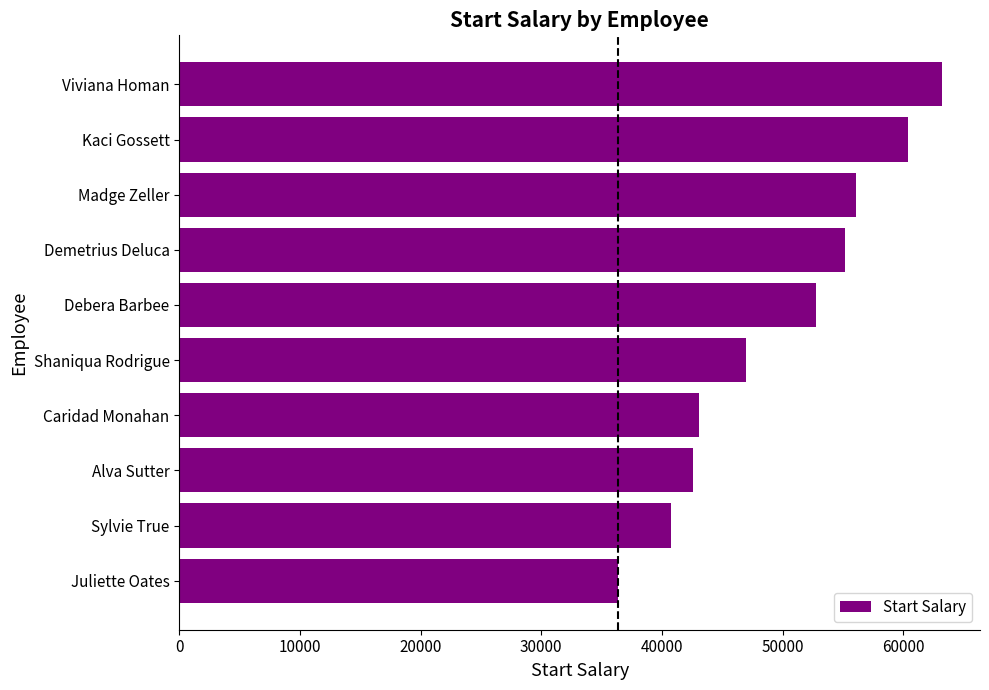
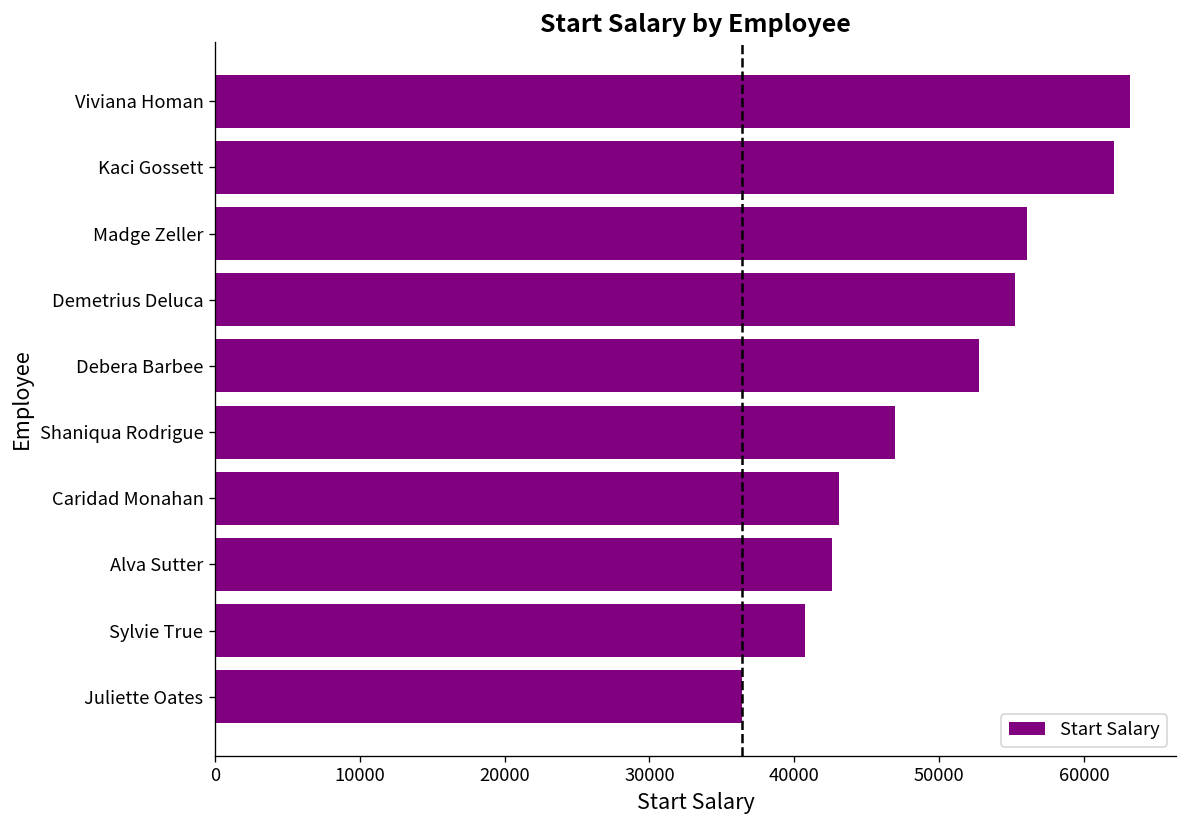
Kaci Gossett: 60400 -> 62100
